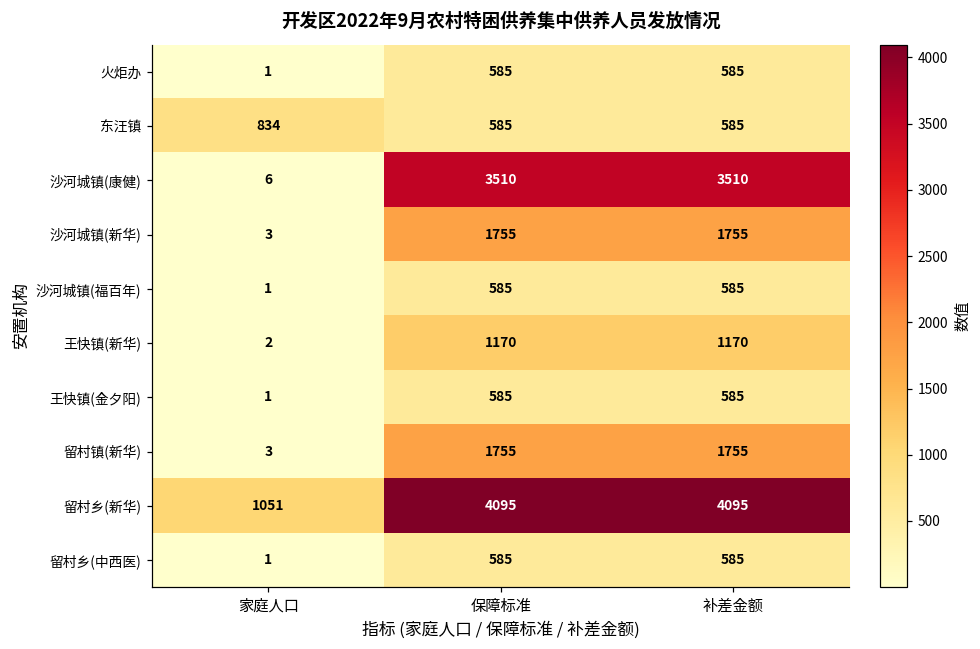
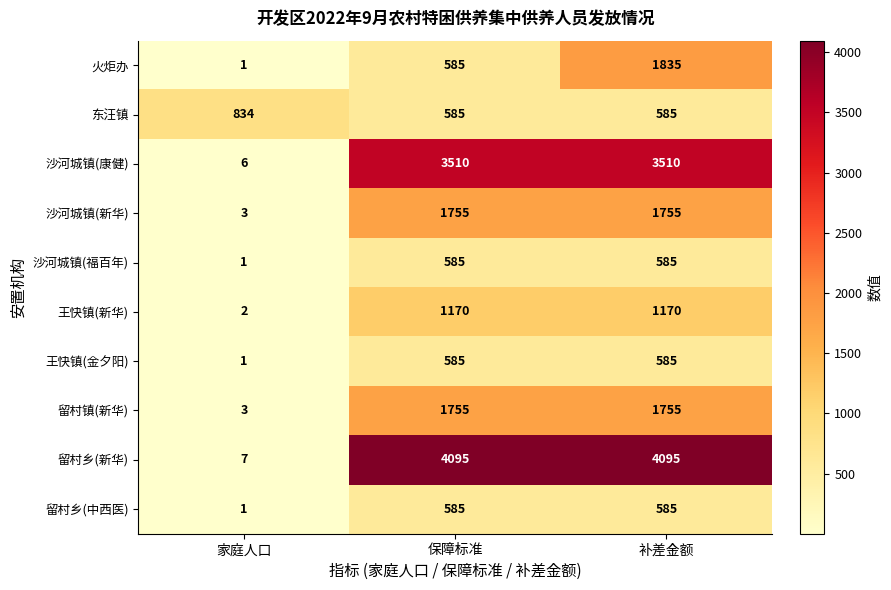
火炬办, 补差金额: 585 -> 1835
留村乡(新华), 家庭人口: 1051 -> 7
